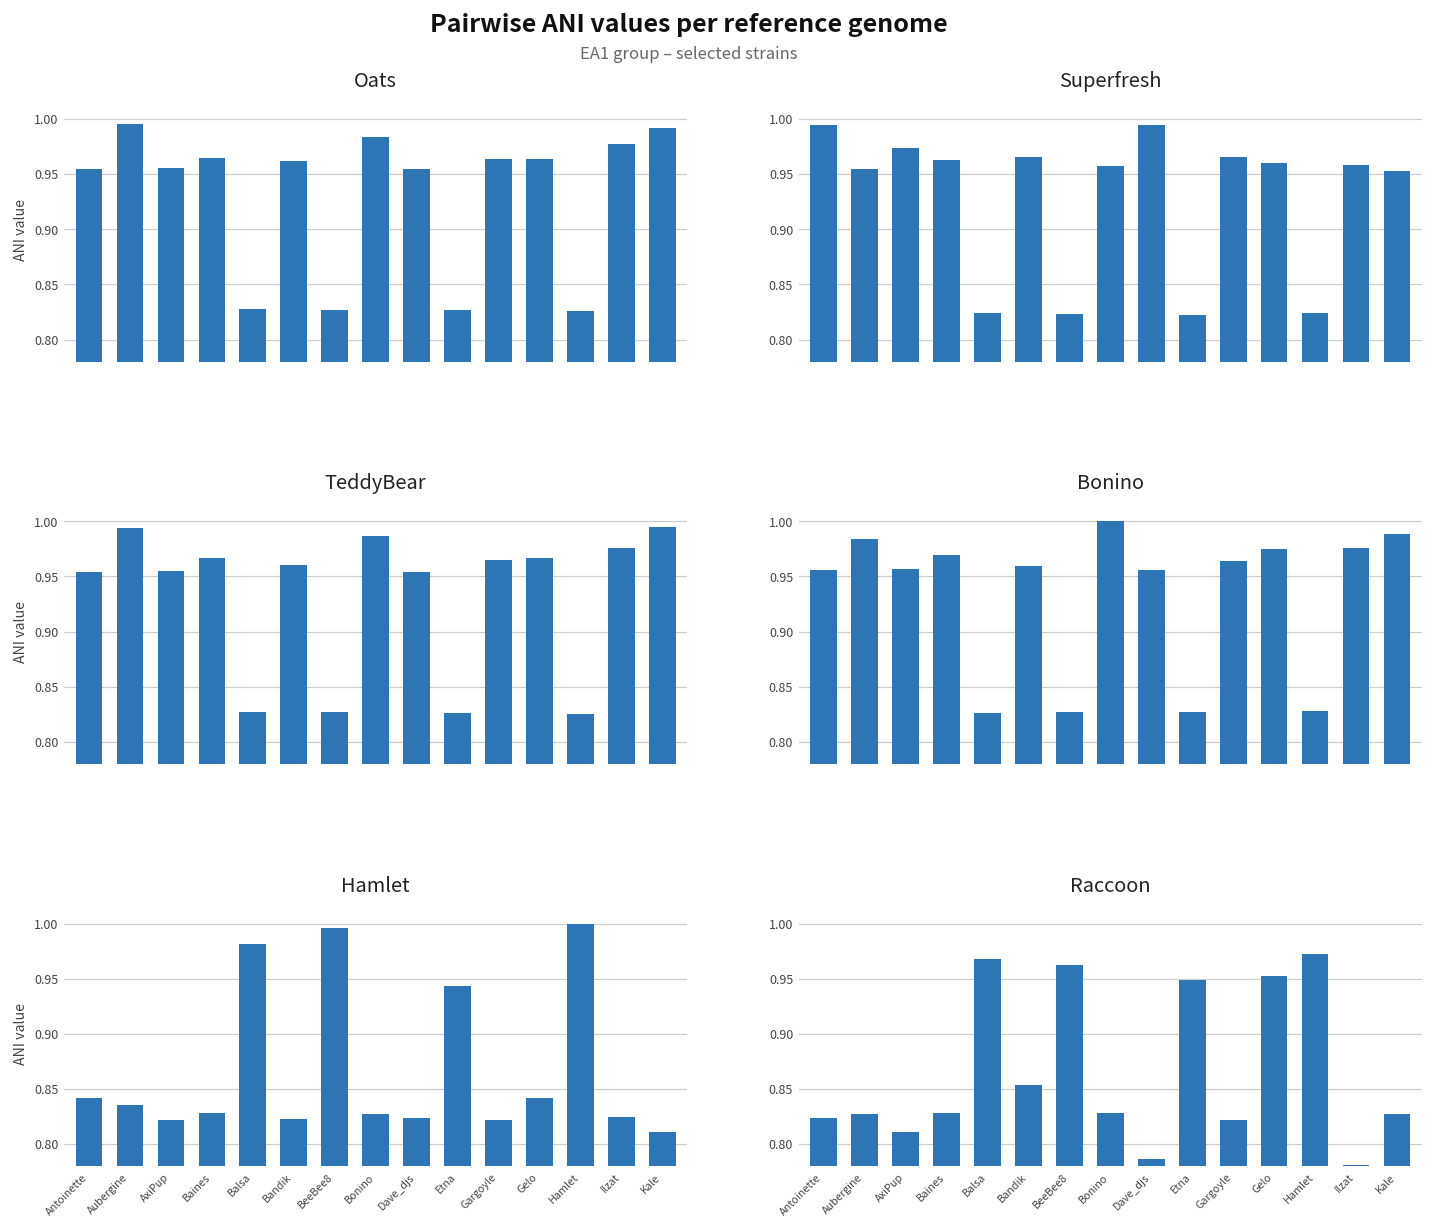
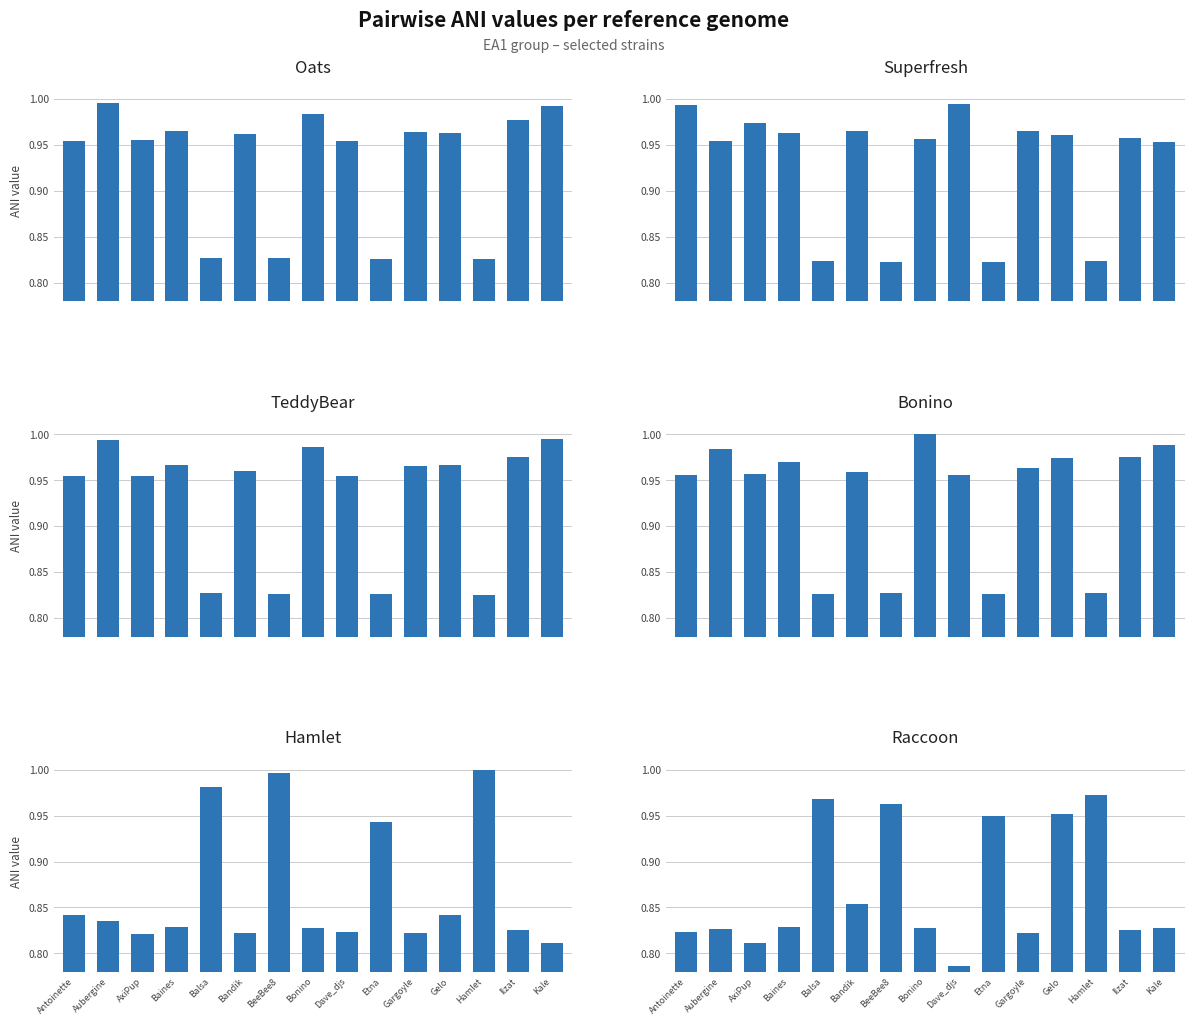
Raccoon, Ilzat: 0.78 -> 0.83
